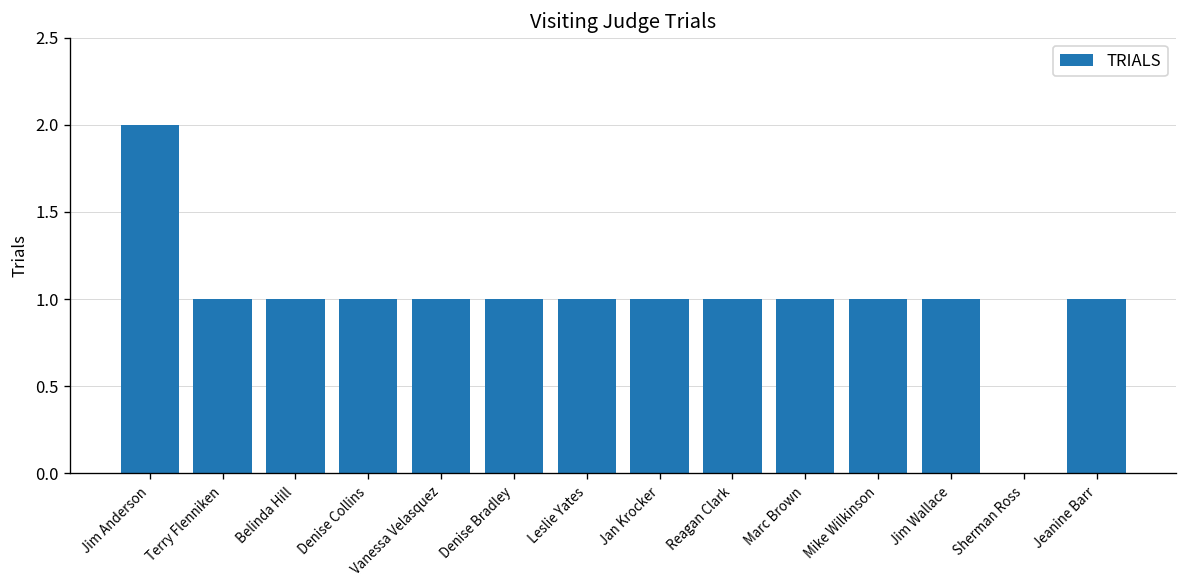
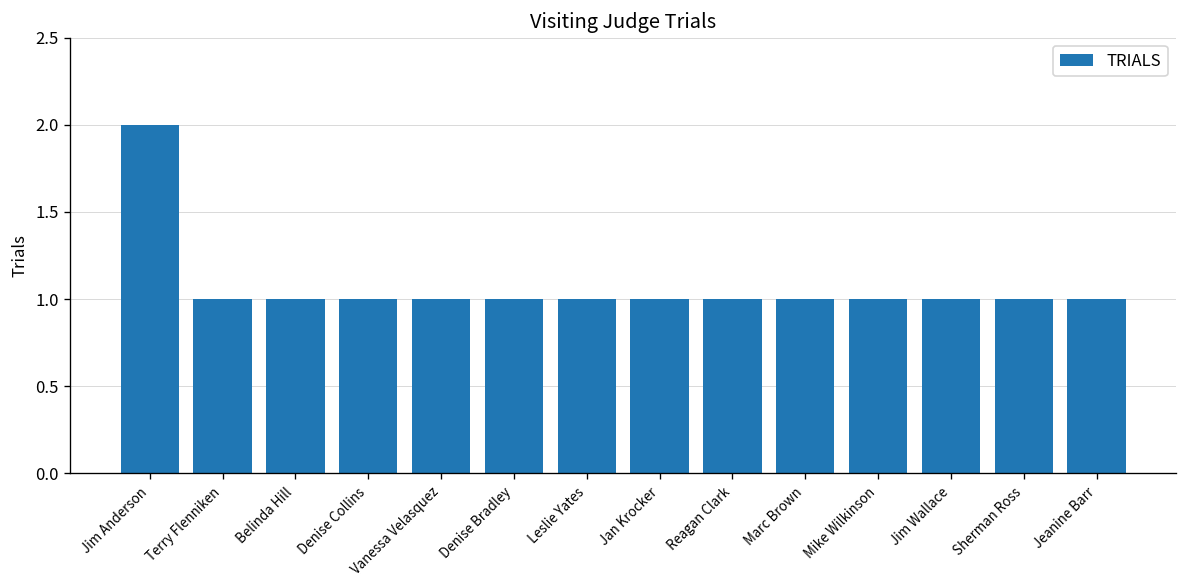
Sherman Ross: 0 -> 1
